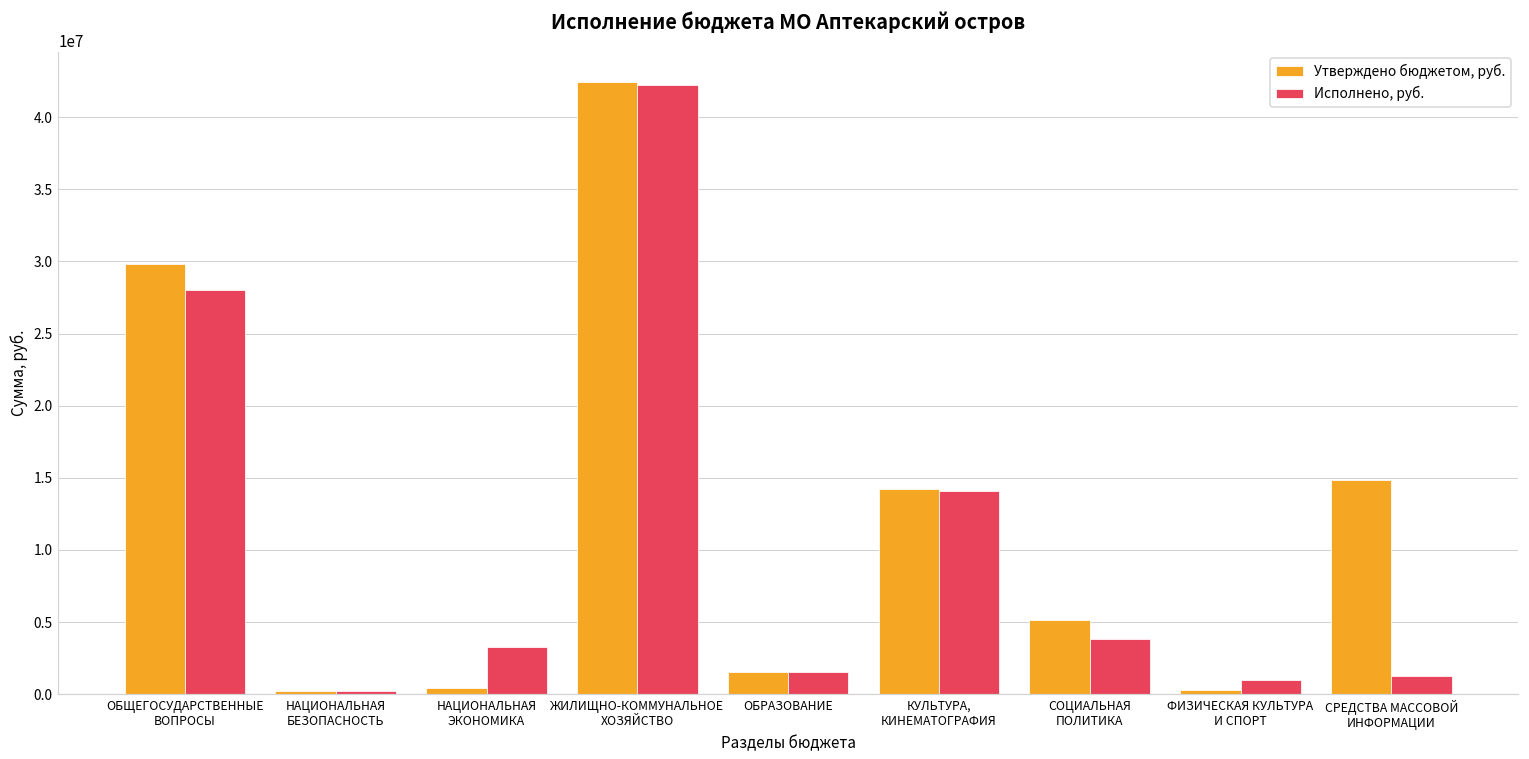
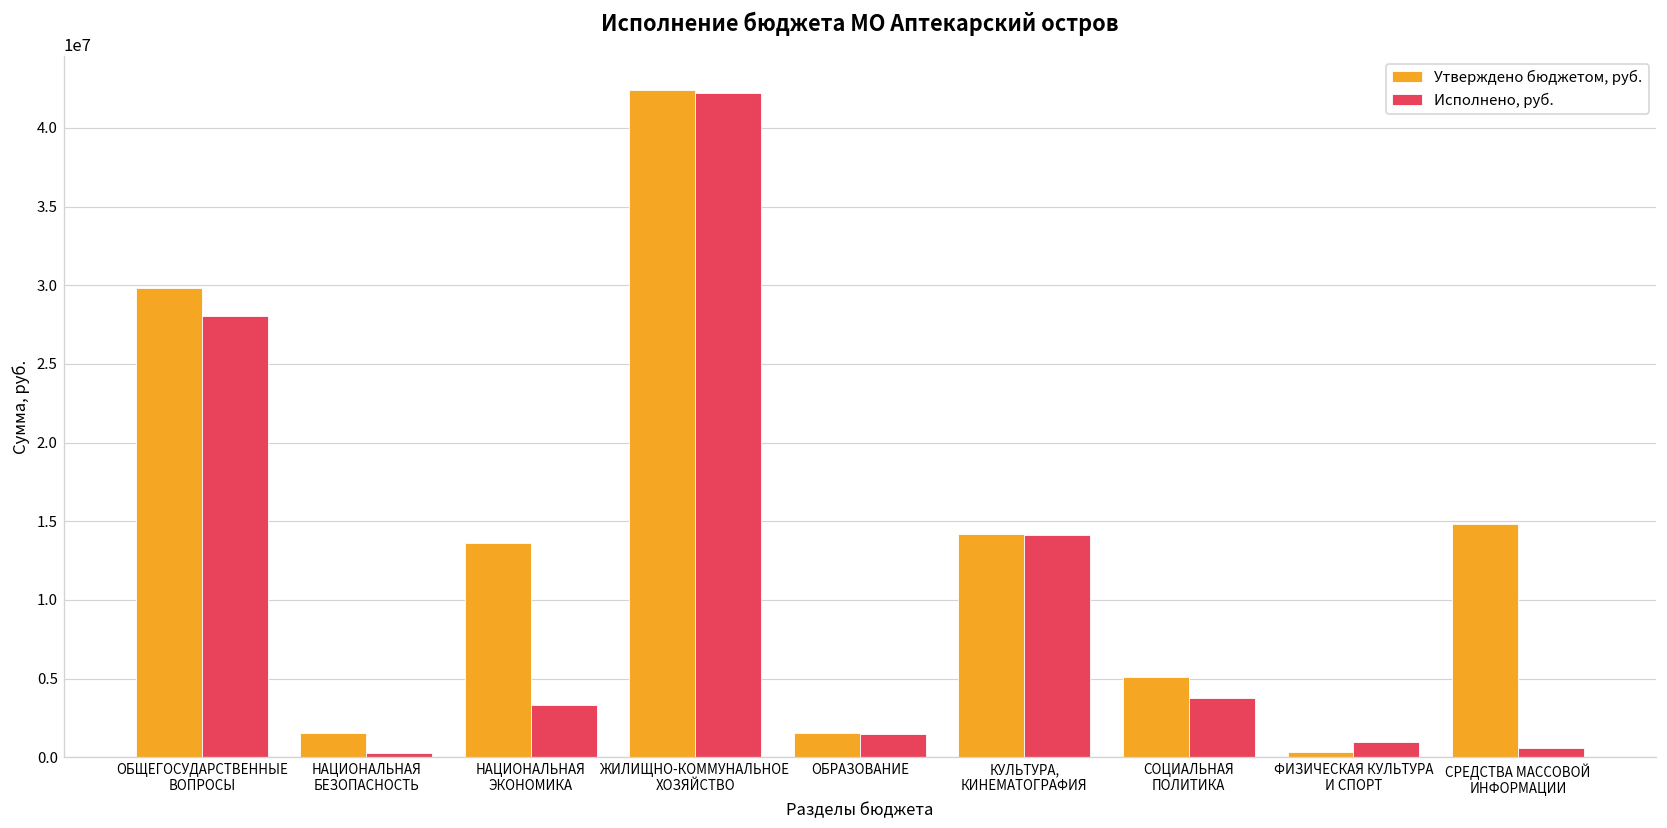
Утверждено бюджетом, руб., НАЦИОНАЛЬНАЯ БЕЗОПАСНОСТЬ: 300000 -> 1500000
Утверждено бюджетом, руб., НАЦИОНАЛЬНАЯ ЭКОНОМИКА: 400000 -> 13600000
Исполнено, руб., СРЕДСТВА МАССОВОЙ ИНФОРМАЦИИ: 1200000 -> 600000
